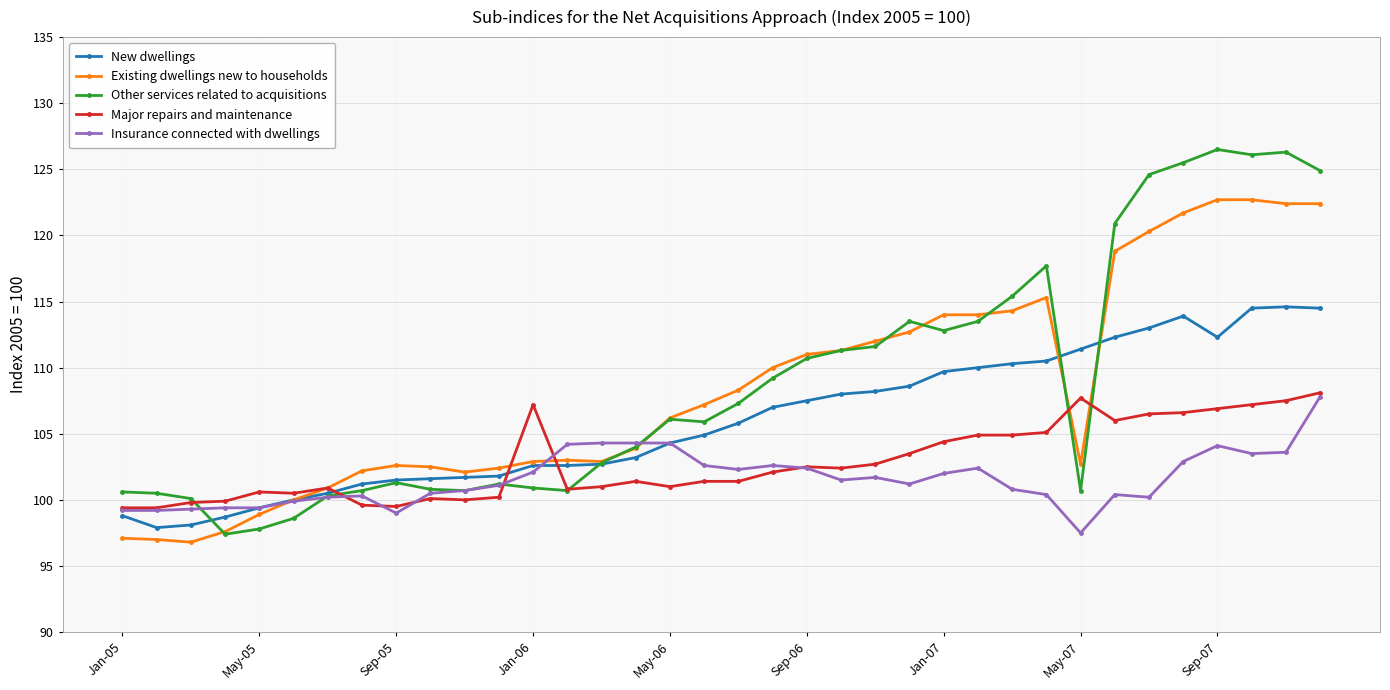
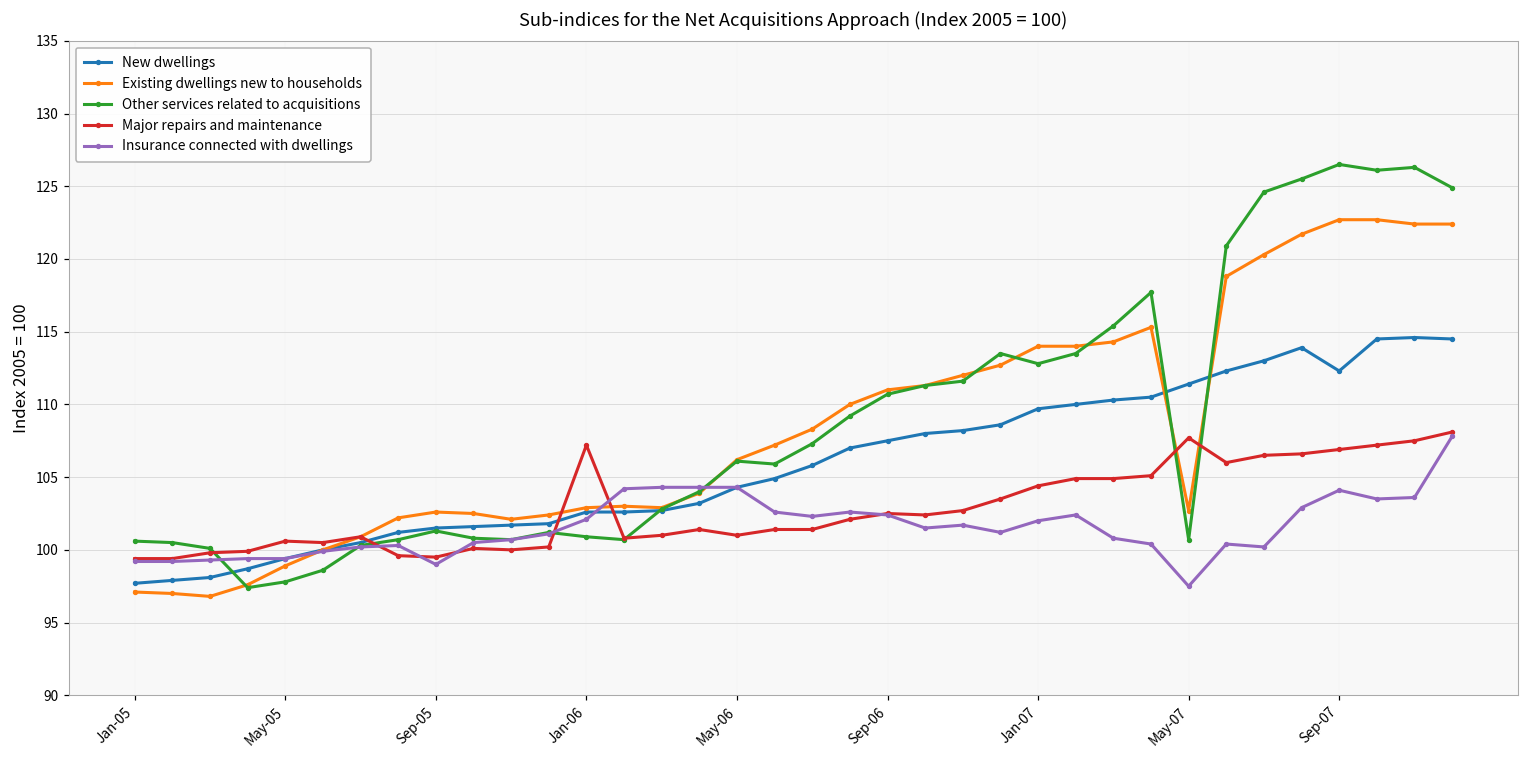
New dwellings, Jan-05: 98.8 -> 97.7
